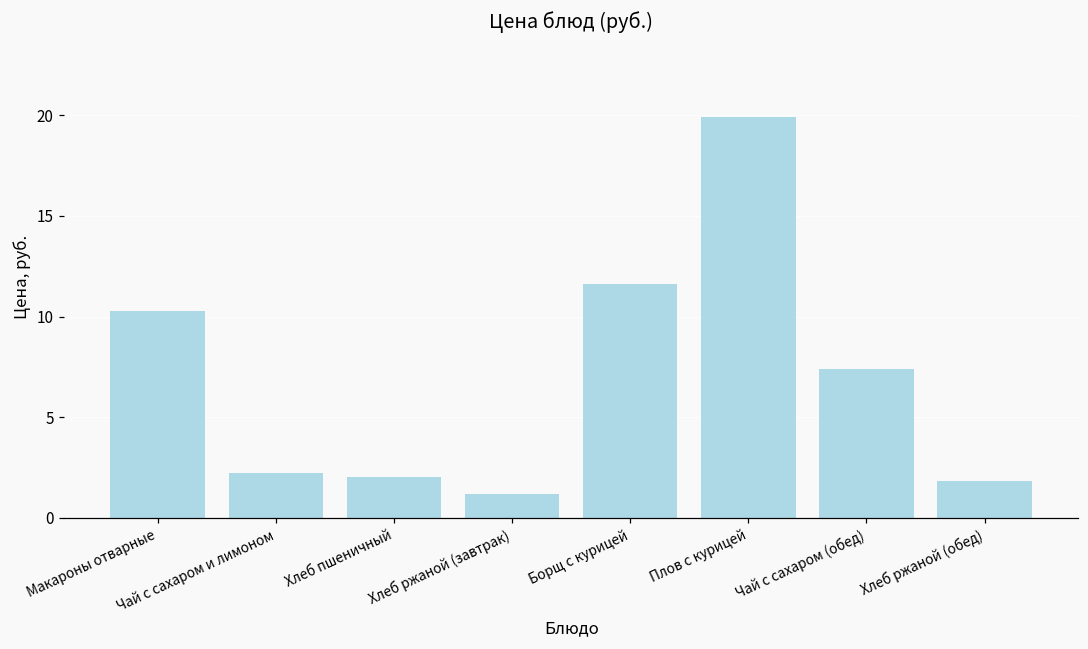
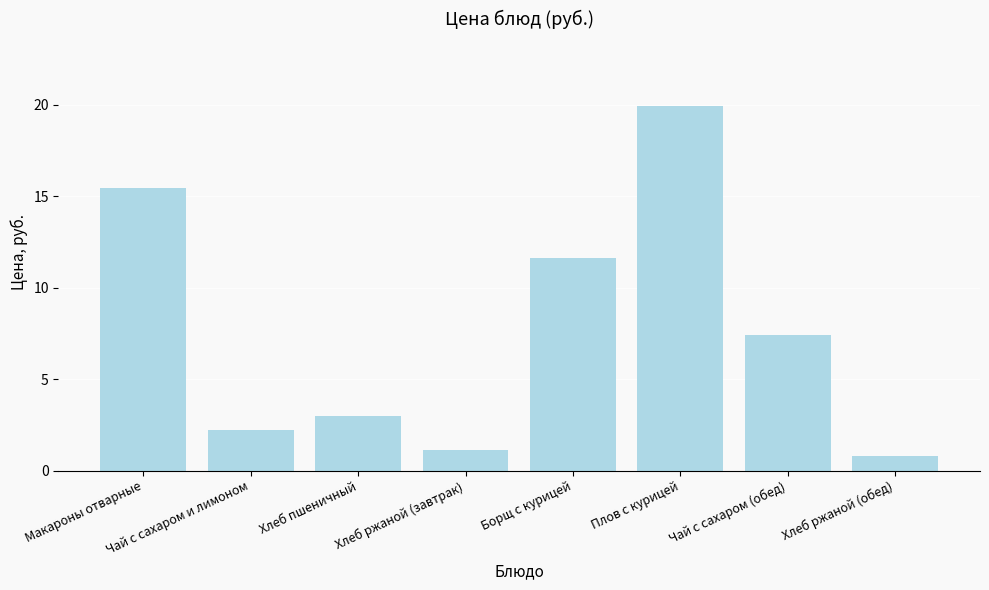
Макароны отварные: 10.3 -> 15.5
Хлеб пшеничный: 2 -> 3
Хлеб ржаной (обед): 1.8 -> 0.8
